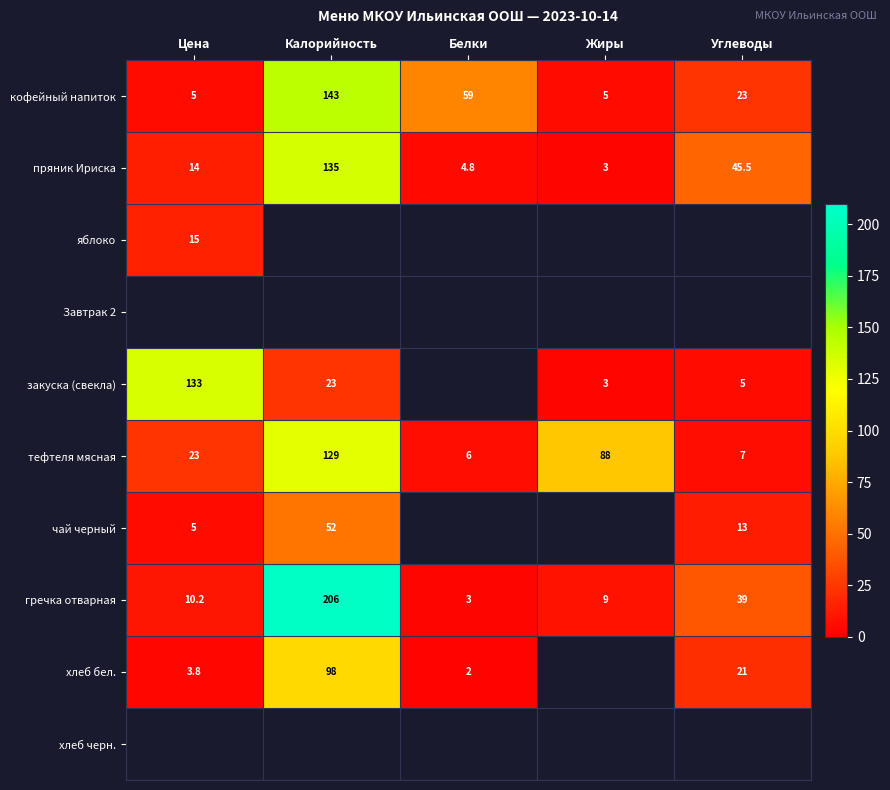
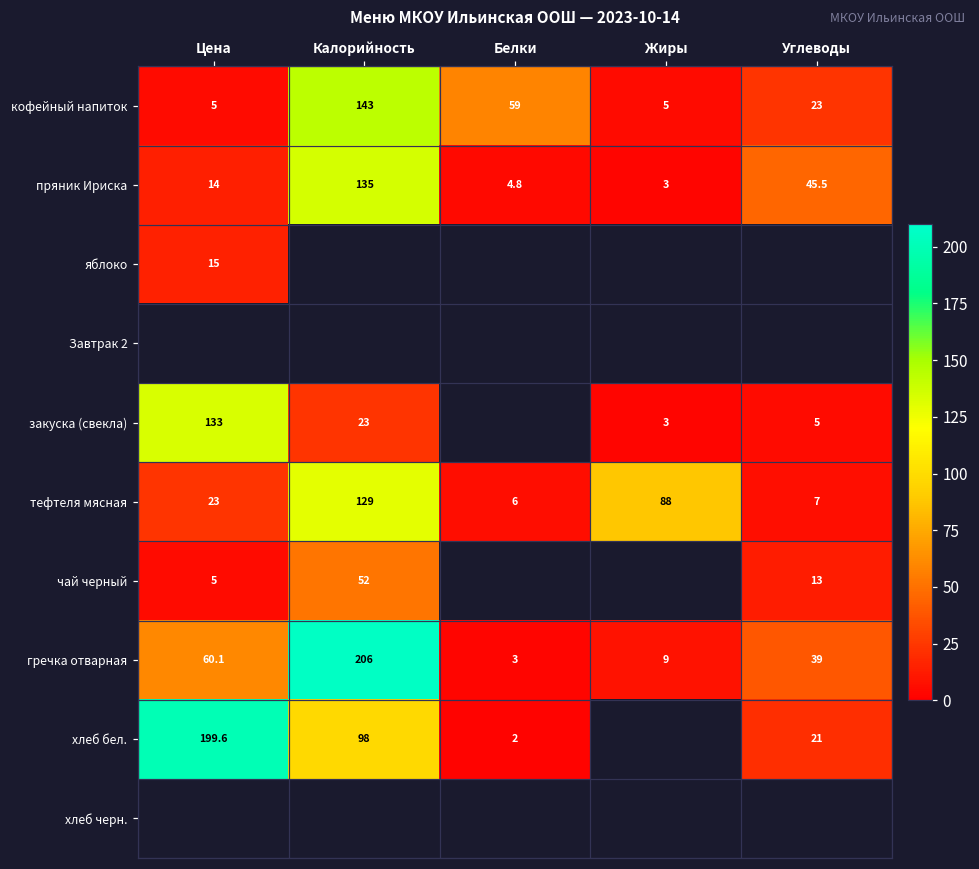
гречка отварная, Цена: 10.2 -> 60.1
хлеб бел., Цена: 3.8 -> 199.6
